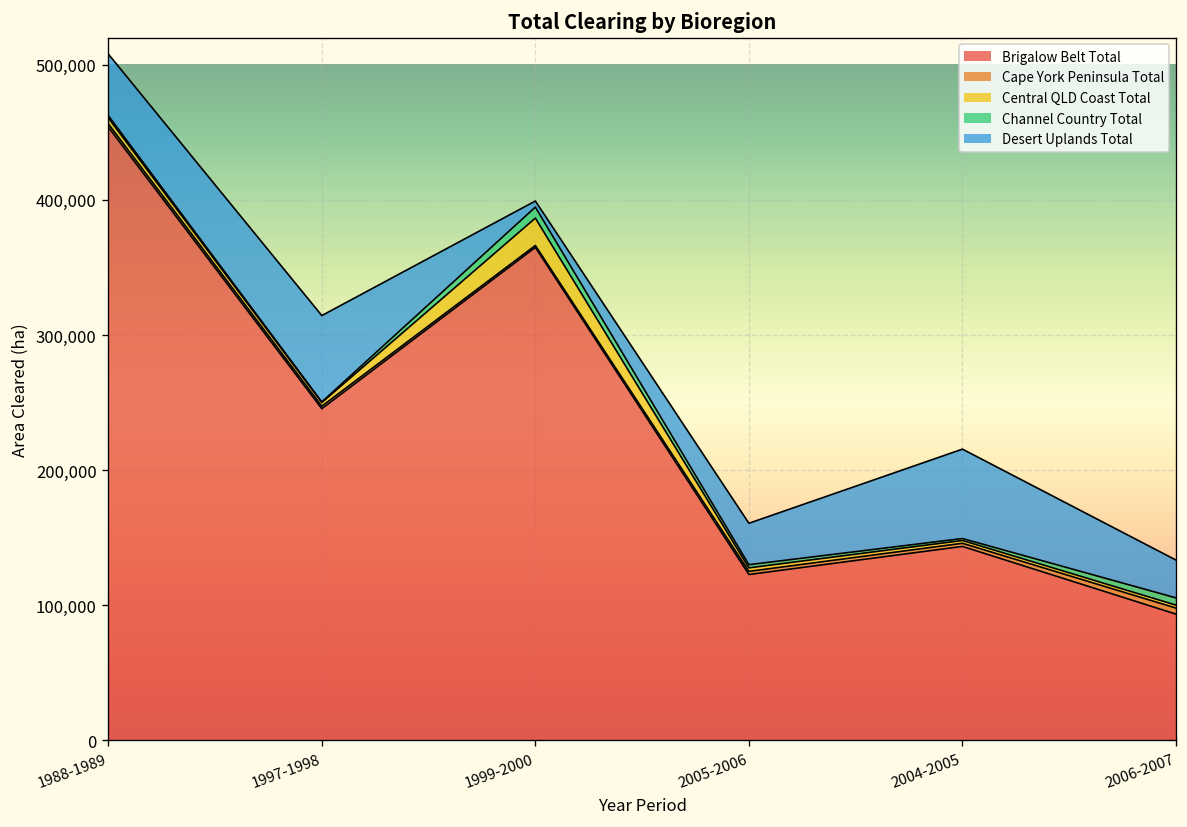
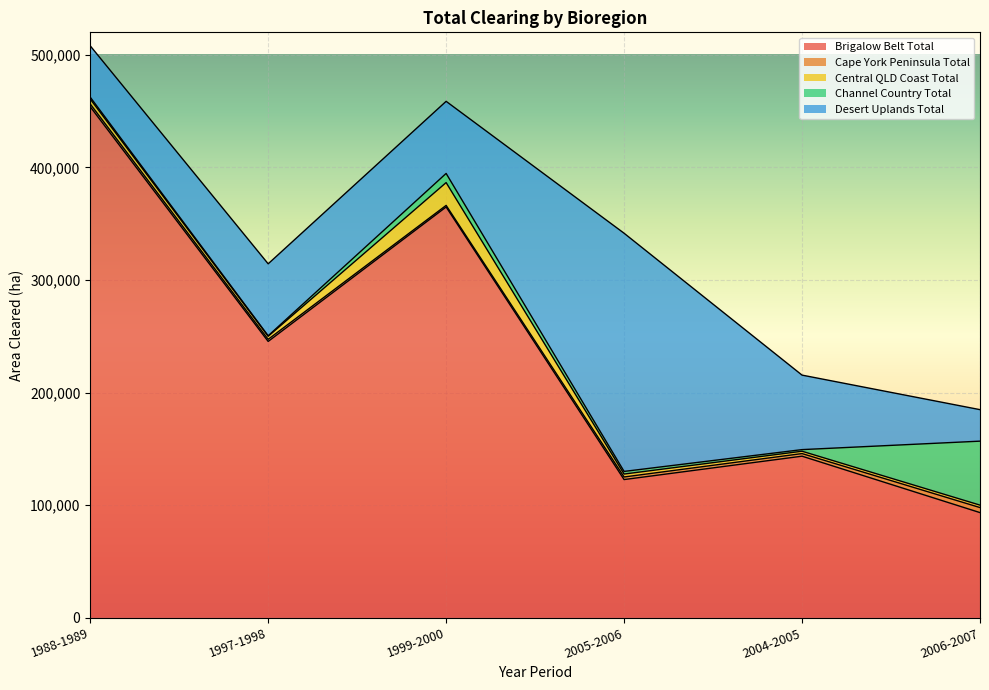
Desert Uplands Total, 1999-2000: 5,000 -> 64,000
Desert Uplands Total, 2005-2006: 31,000 -> 212,000
Channel Country Total, 2006-2007: 5,000 -> 57,000
